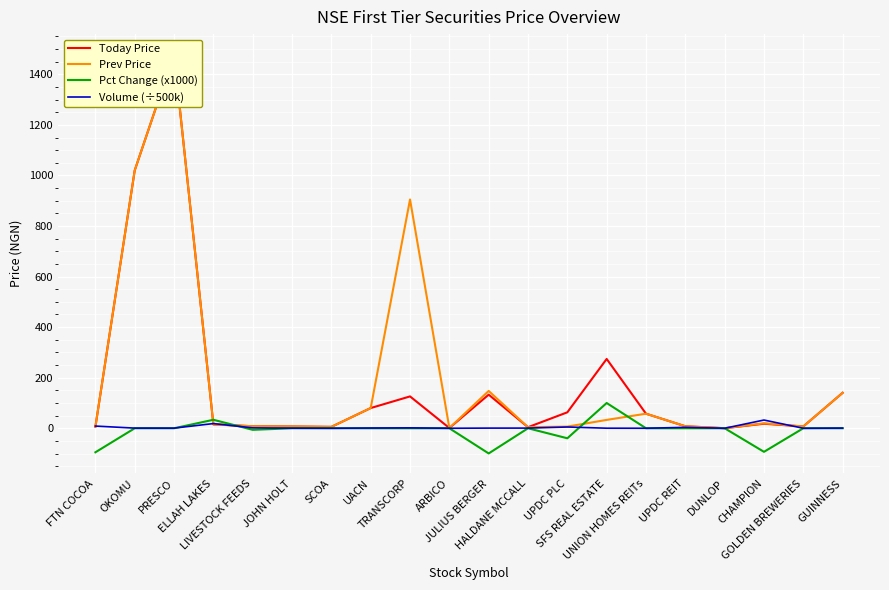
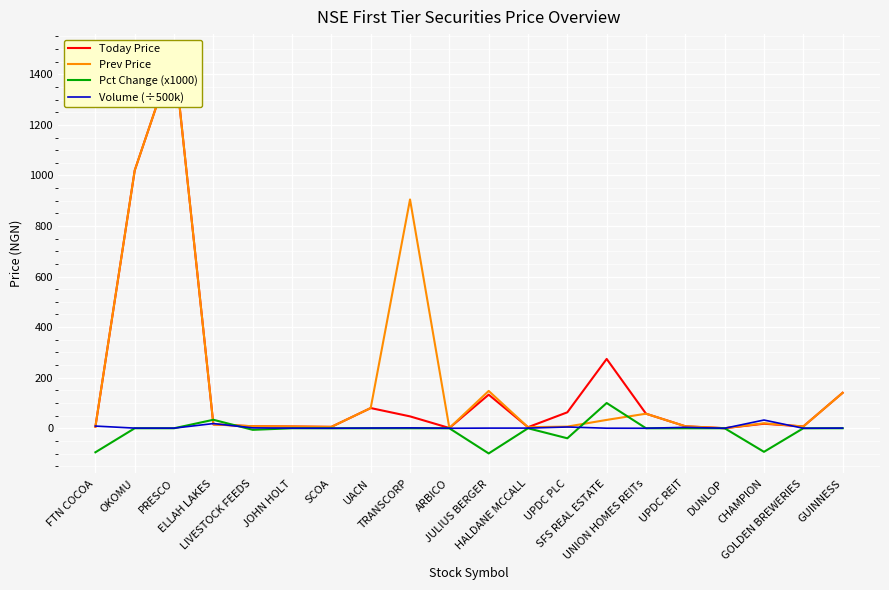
Today Price, TRANSCORP: 130 -> 50
